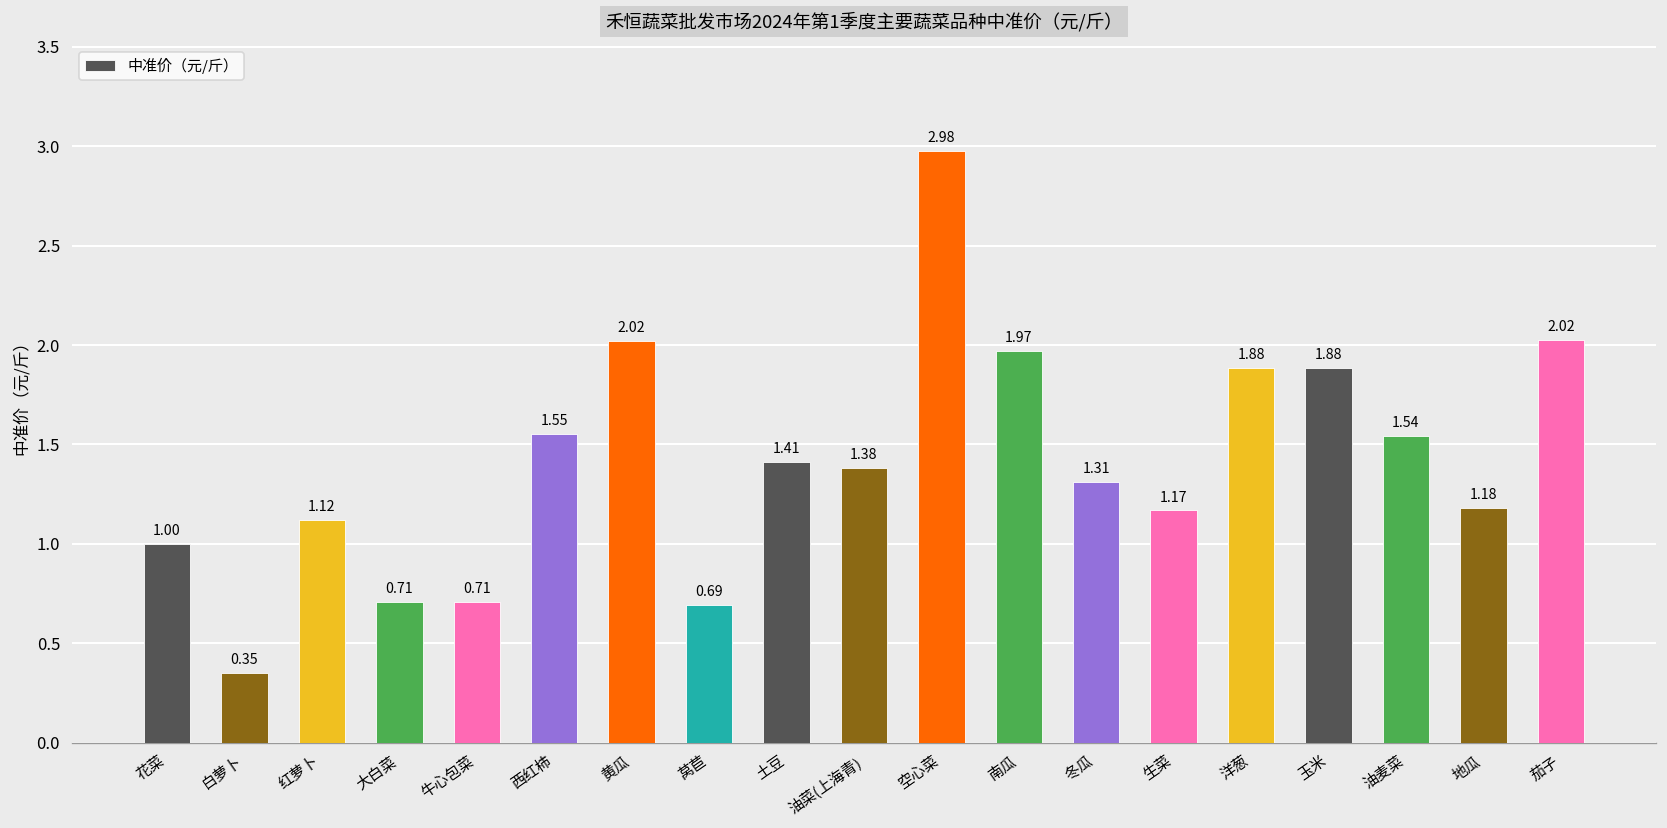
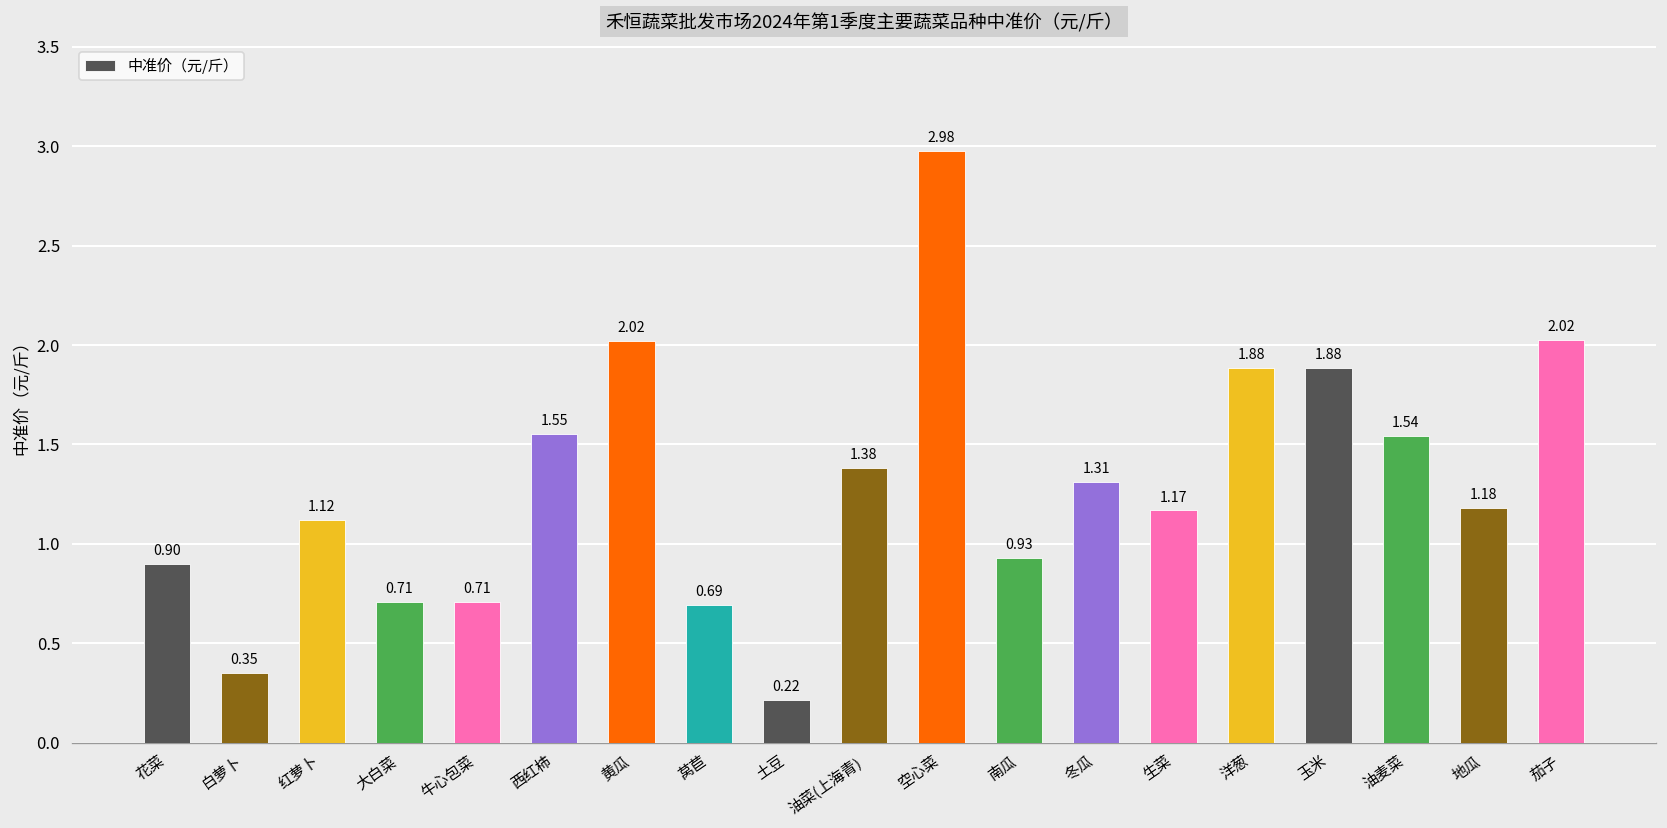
花菜: 1.00 -> 0.90
土豆: 1.41 -> 0.22
南瓜: 1.97 -> 0.93
